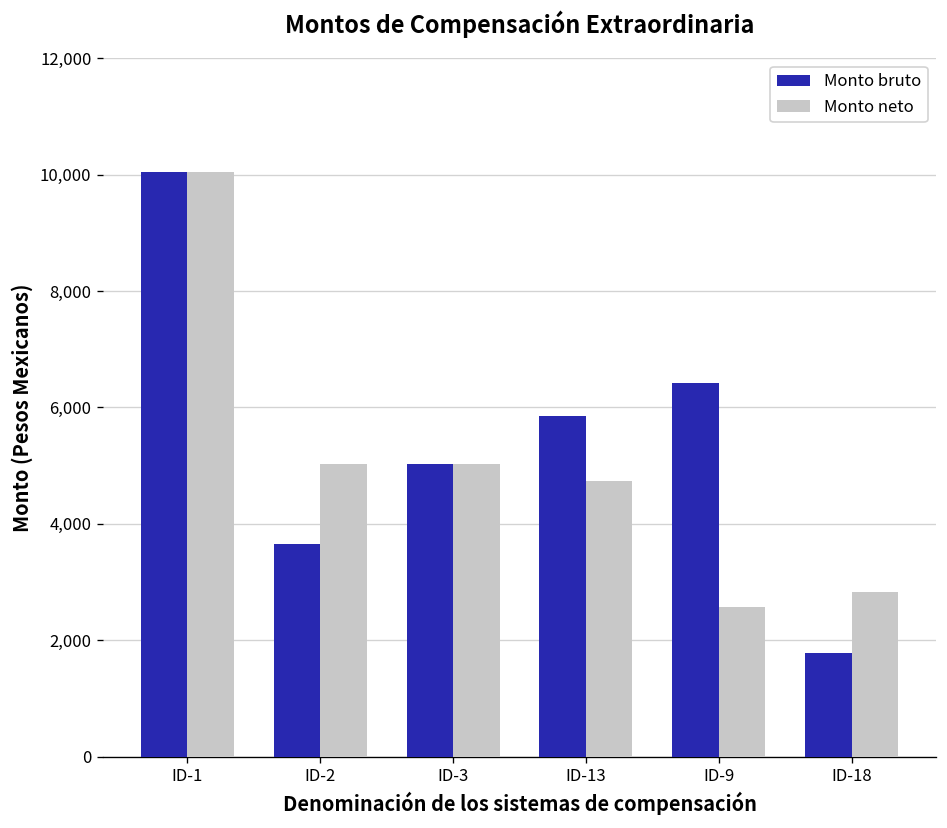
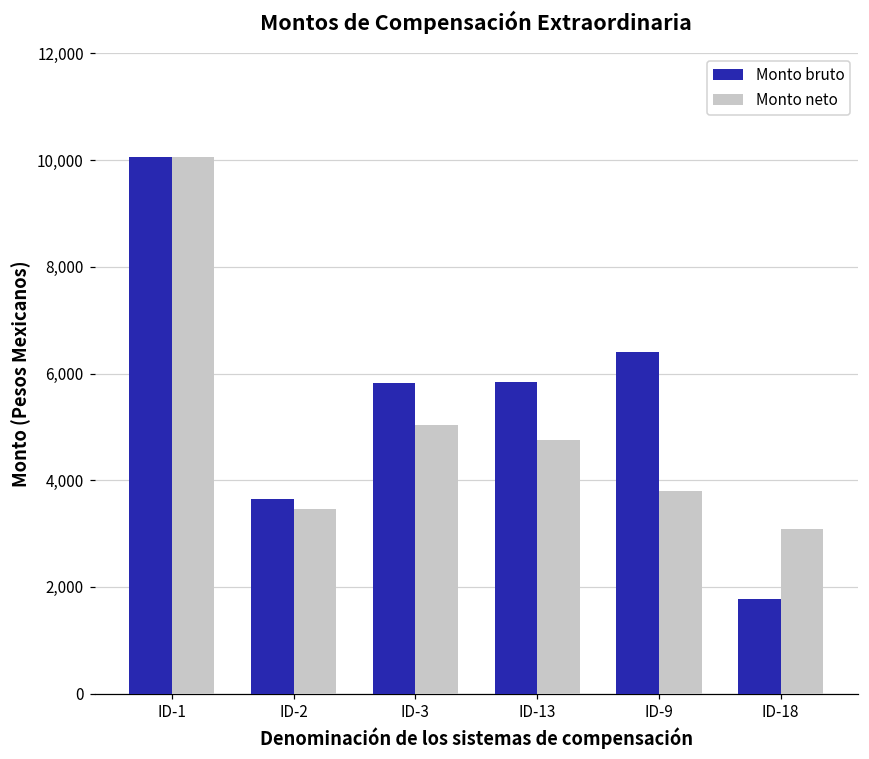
Monto neto, ID-2: 5,000 -> 3,500
Monto bruto, ID-3: 5,000 -> 5,800
Monto neto, ID-9: 2,600 -> 3,800
Monto neto, ID-18: 2,800 -> 3,100
